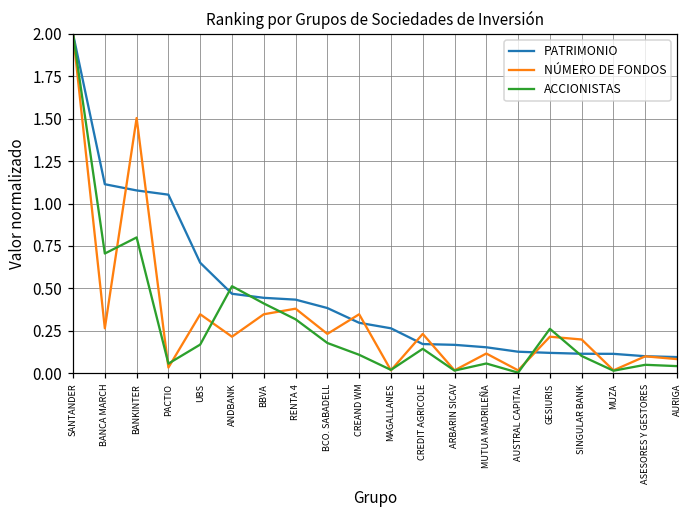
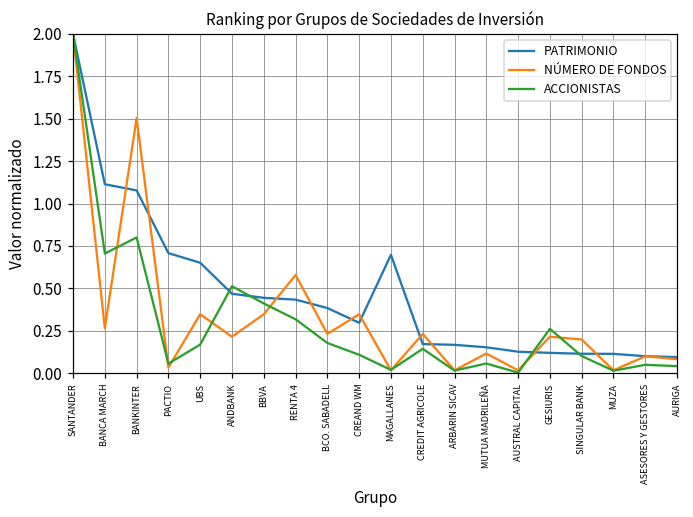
PATRIMONIO, PACTIO: 1.05 -> 0.71
NÚMERO DE FONDOS, RENTA 4: 0.38 -> 0.58
PATRIMONIO, MAGALLANES: 0.26 -> 0.70
